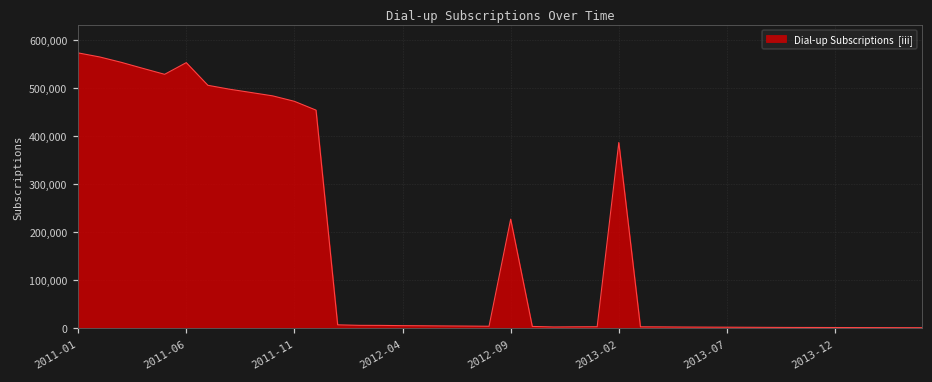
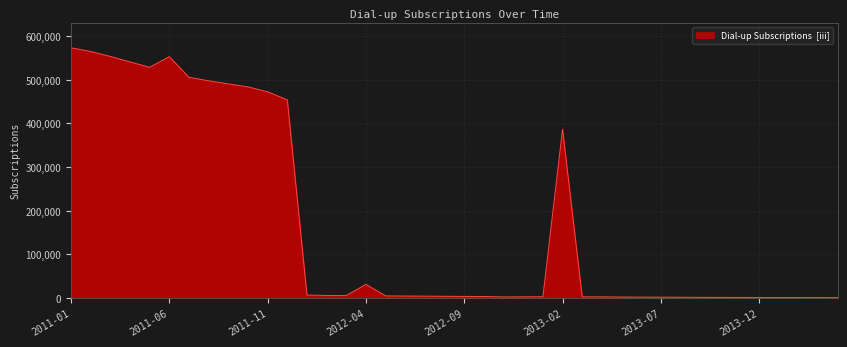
2012-04: 10,000 -> 30,000
2012-09: 230,000 -> 0
